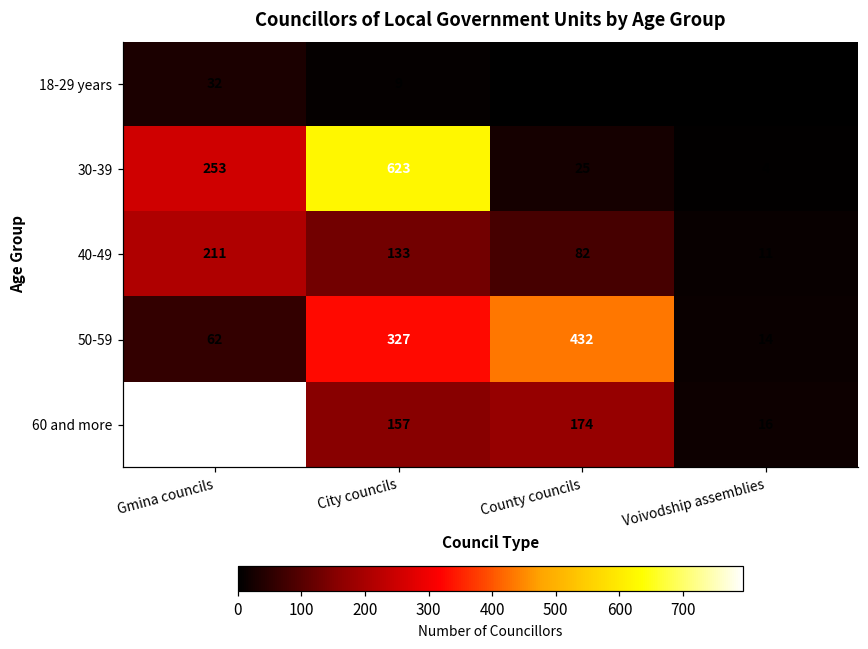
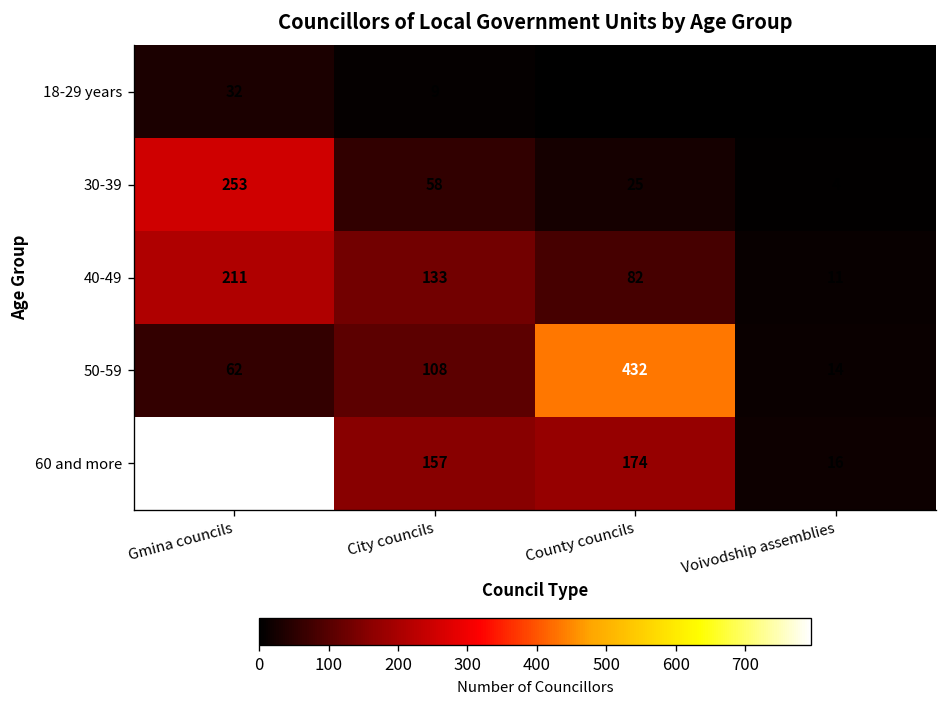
30-39, City councils: 623 -> 58
50-59, City councils: 327 -> 108
